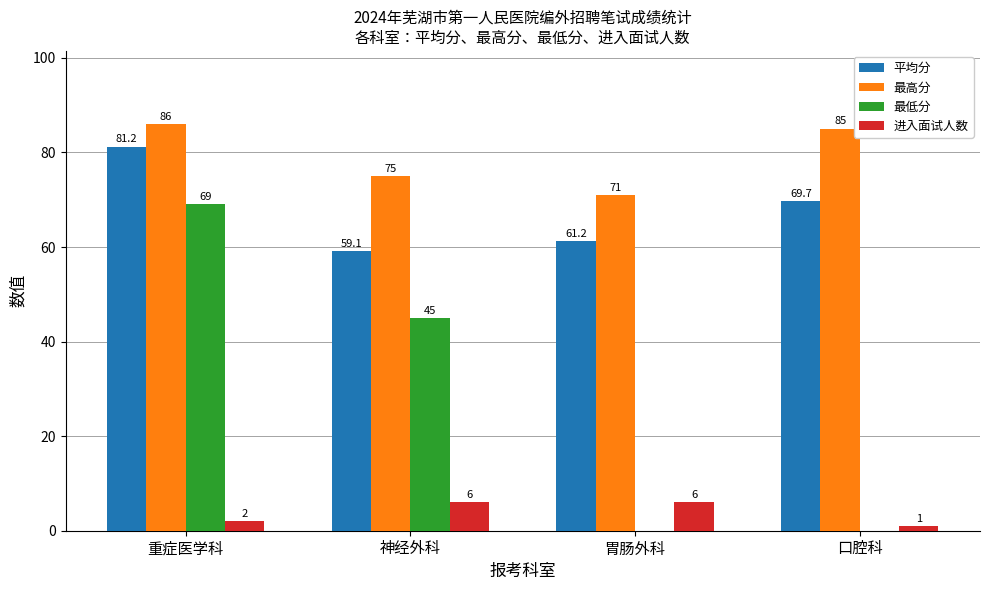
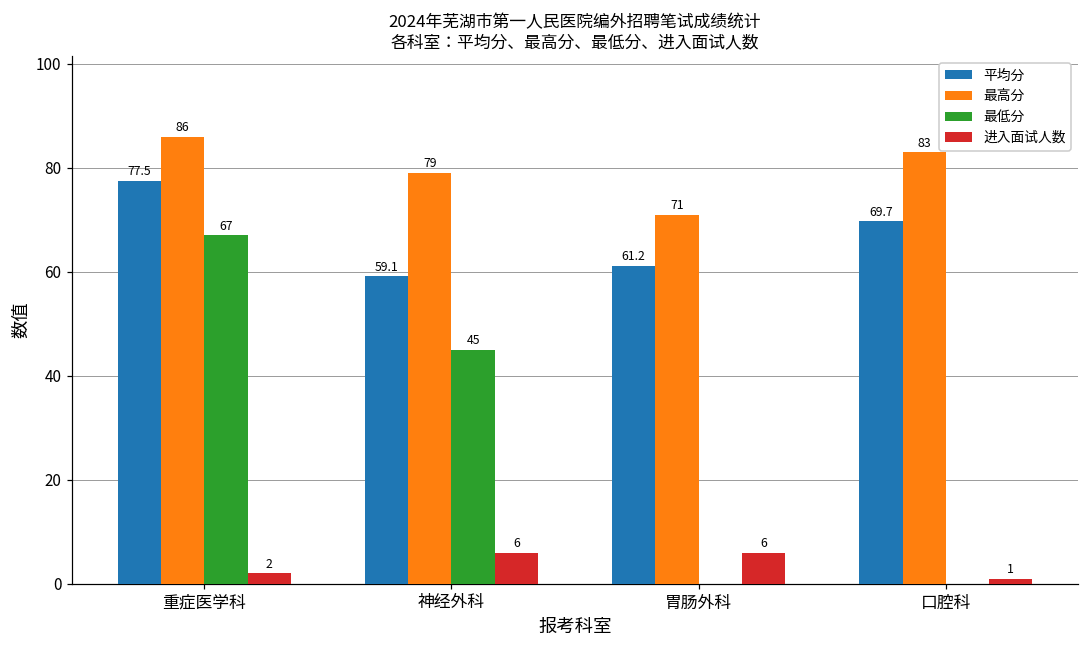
平均分, 重症医学科: 81.2 -> 77.5
最低分, 重症医学科: 69 -> 67
最高分, 神经外科: 75 -> 79
最高分, 口腔科: 85 -> 83
